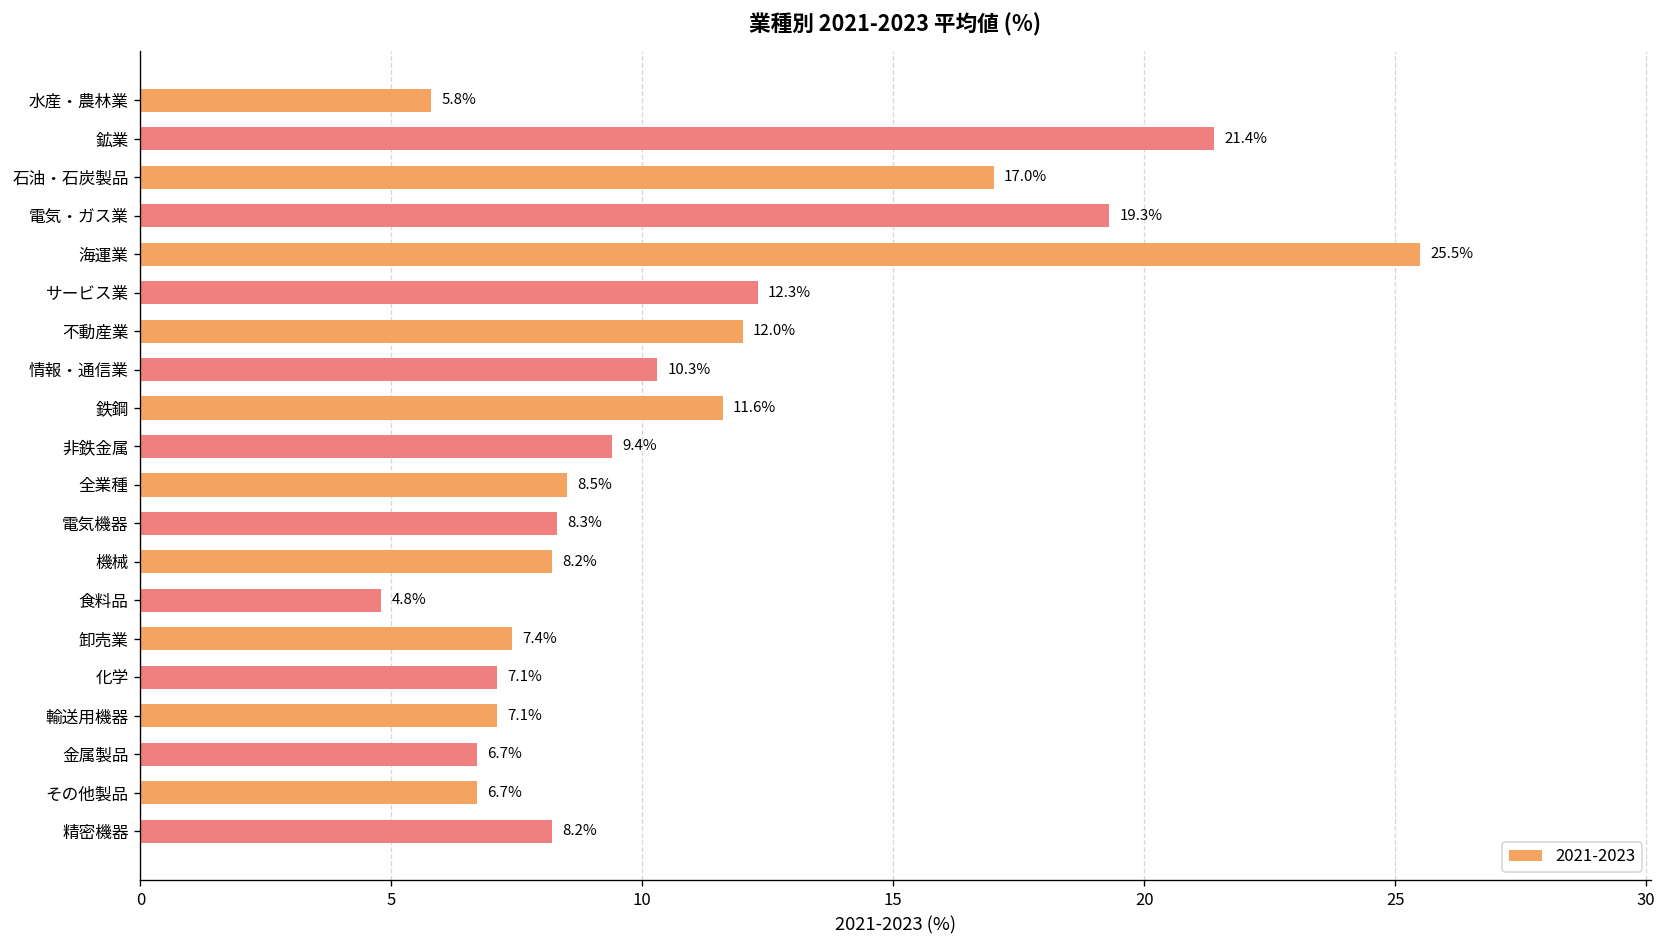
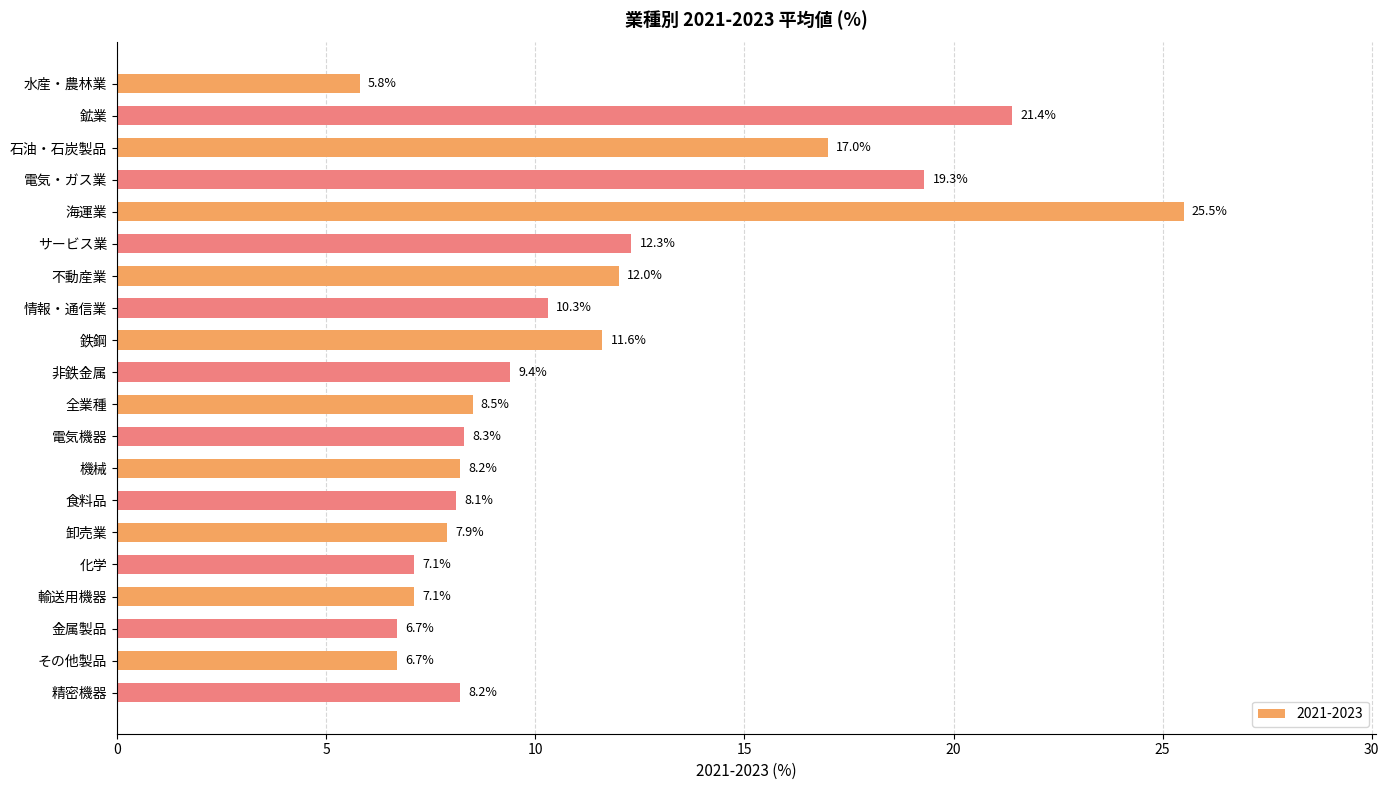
食料品: 4.8% -> 8.1%
卸売業: 7.4% -> 7.9%
